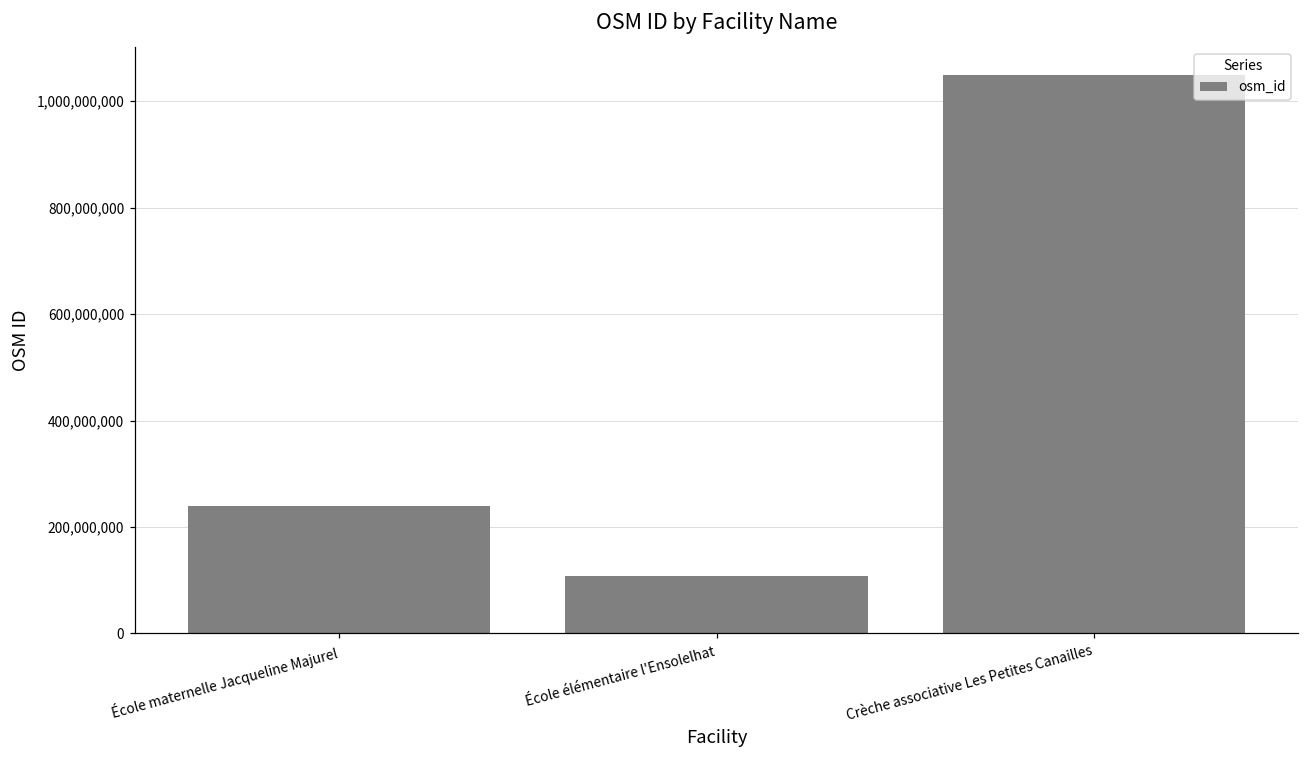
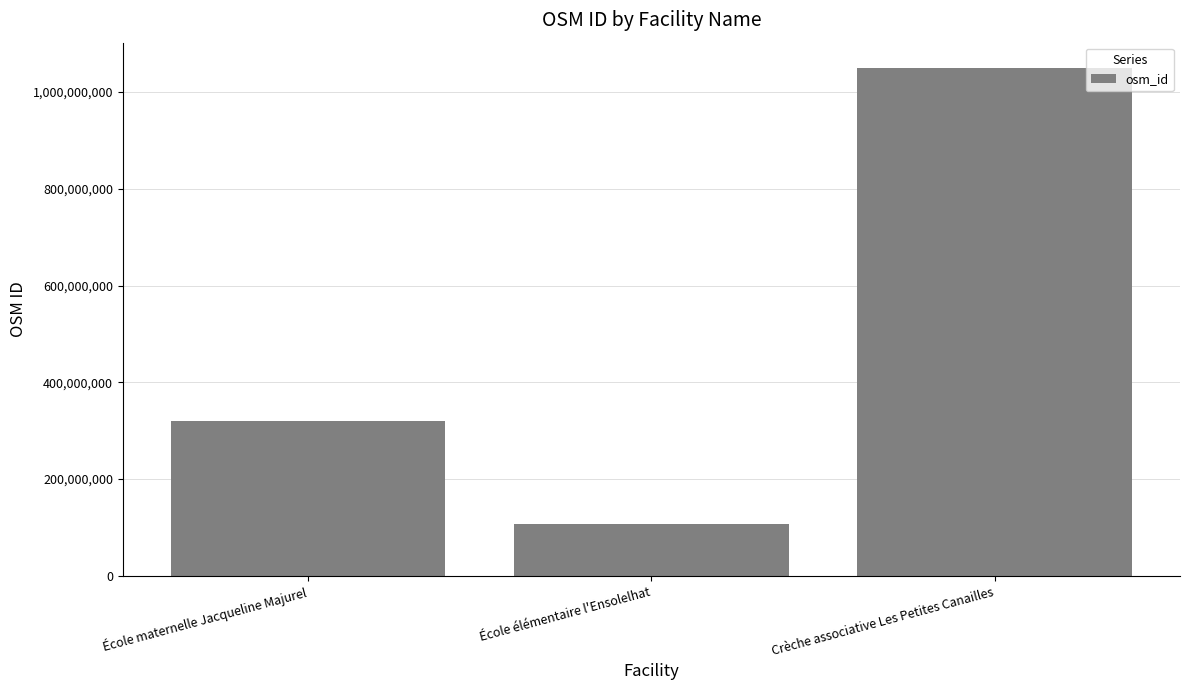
École maternelle Jacqueline Majurel: 240,000,000 -> 320,000,000
